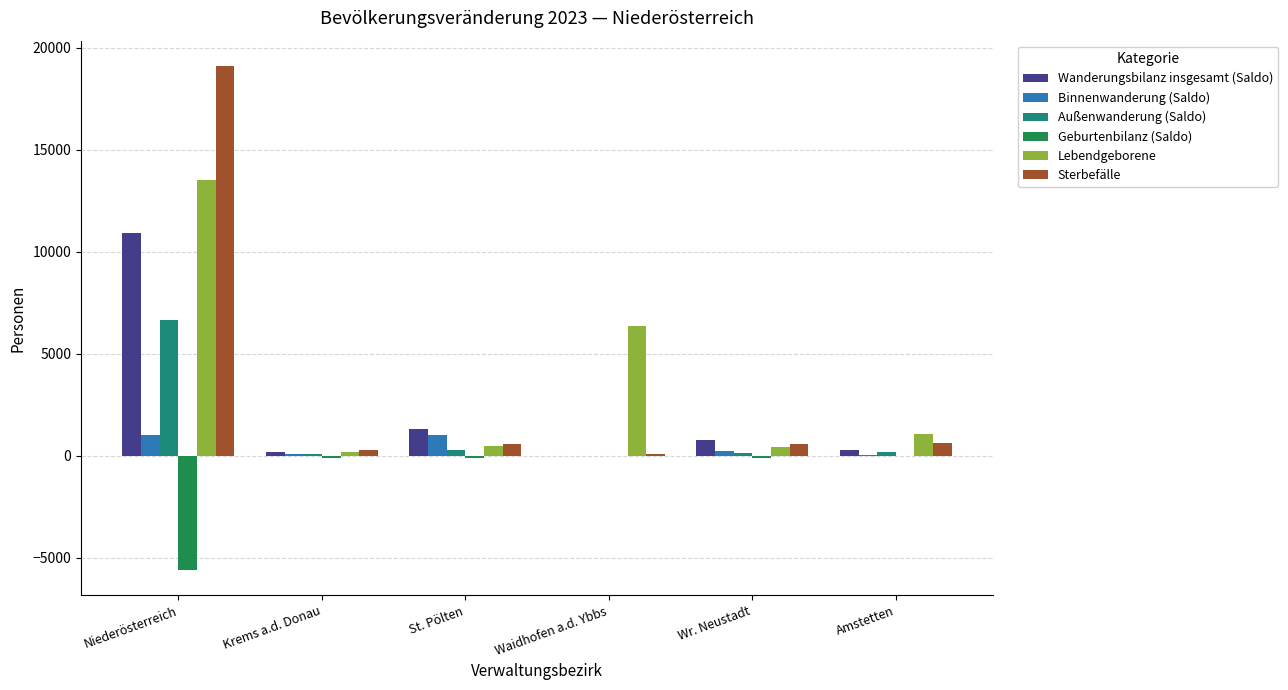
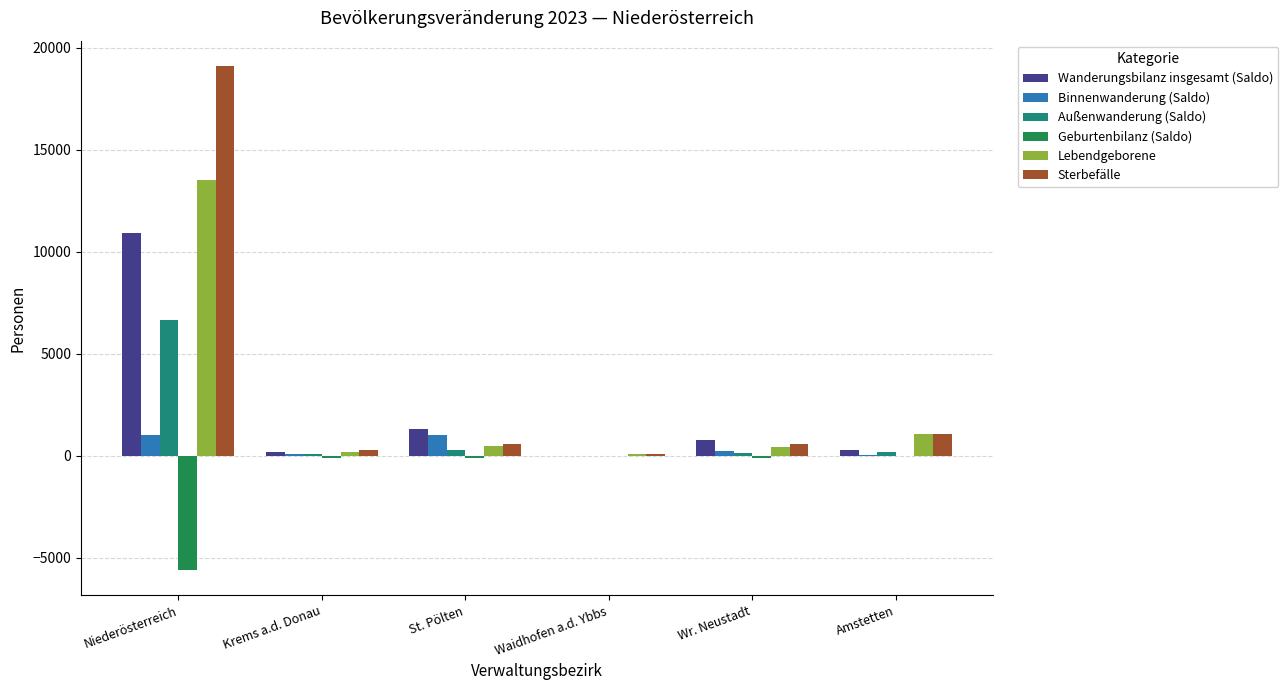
Lebendgeborene, Waidhofen a.d. Ybbs: 6400 -> 100
Sterbefälle, Amstetten: 600 -> 1100
